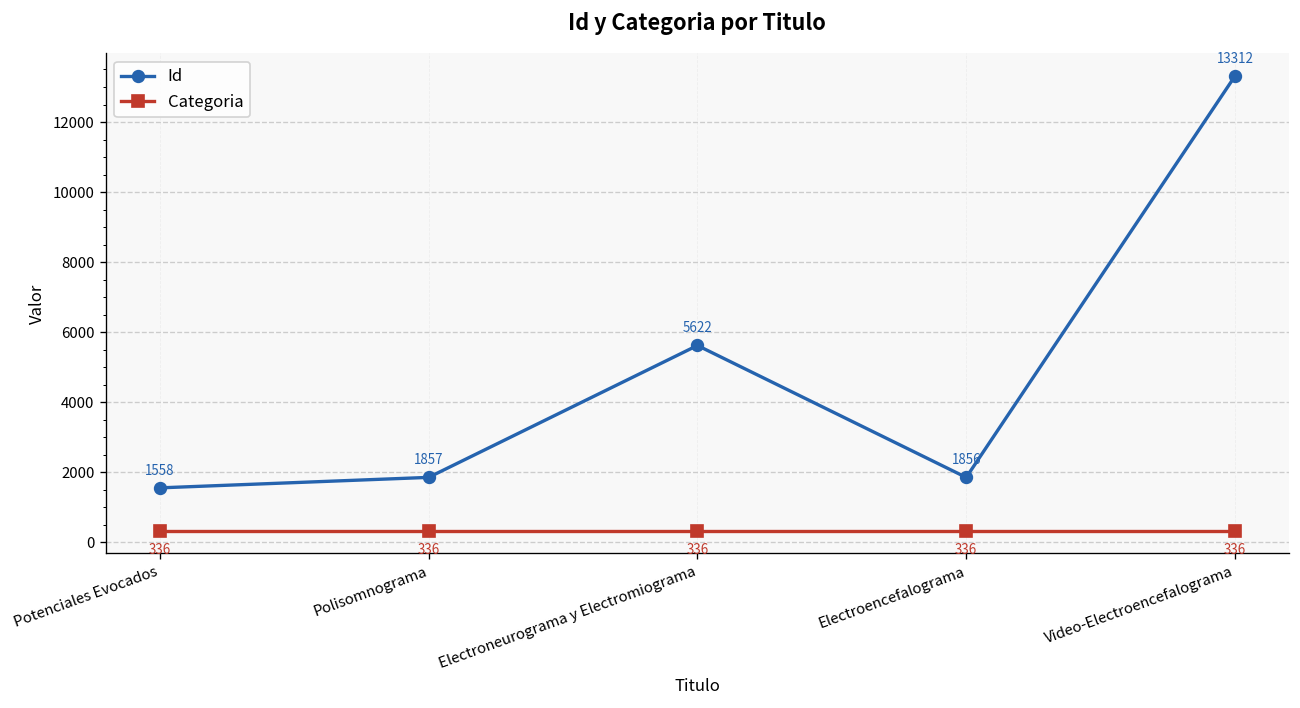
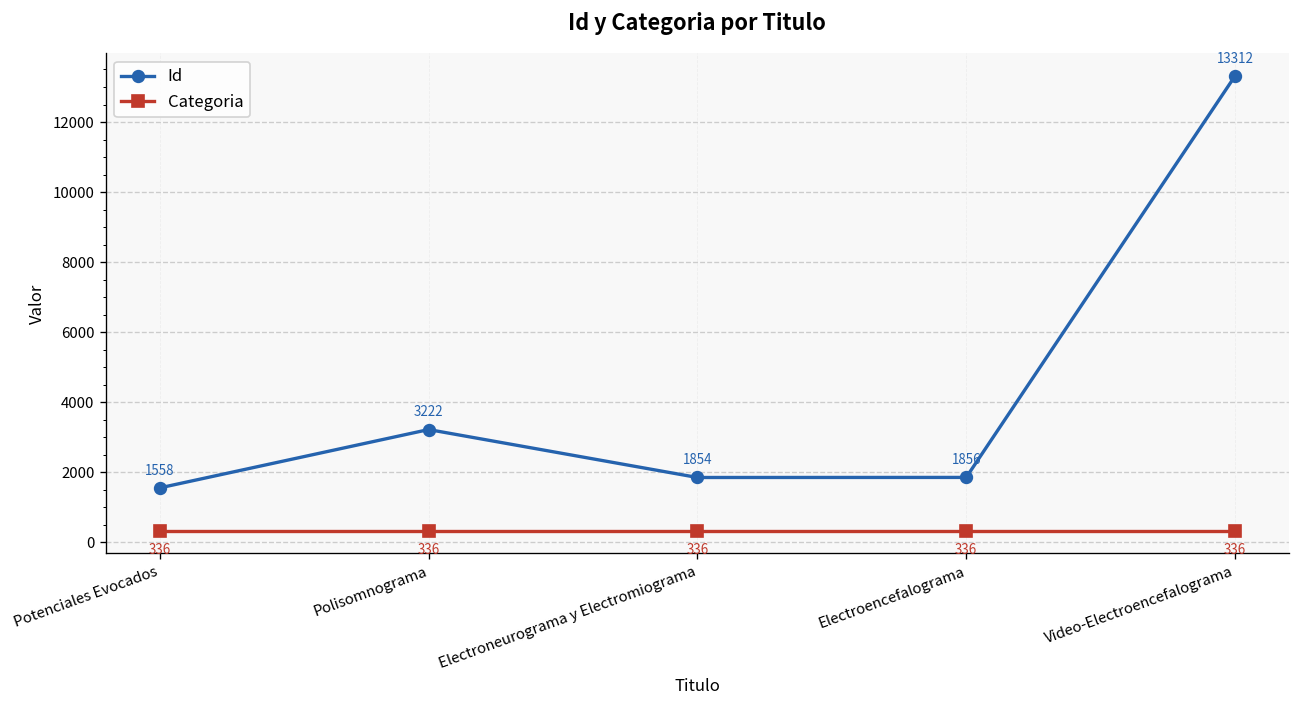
Id, Polisomnograma: 1857 -> 3222
Id, Electroneurograma y Electromiograma: 5622 -> 1854
